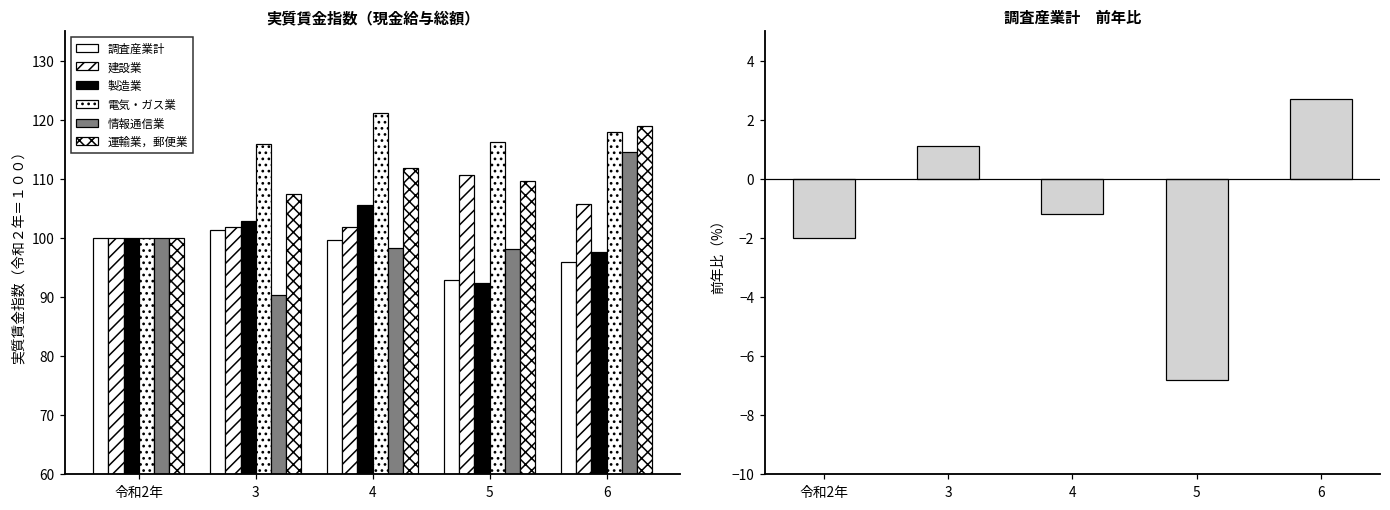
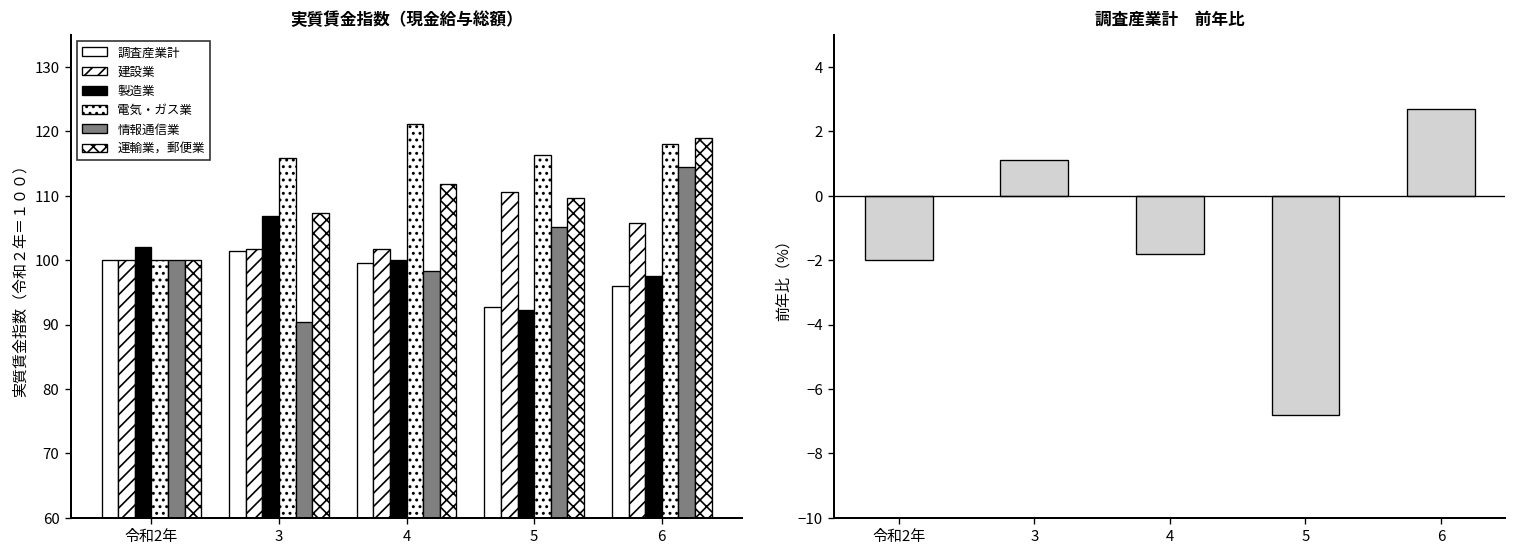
実質賃金指数（現金給与総額）, 製造業, 令和2年: 100 -> 102
実質賃金指数（現金給与総額）, 製造業, 3: 103 -> 107
実質賃金指数（現金給与総額）, 製造業, 4: 106 -> 100
実質賃金指数（現金給与総額）, 情報通信業, 5: 98 -> 105
調査産業計 前年比, 4: -1.2 -> -1.8
